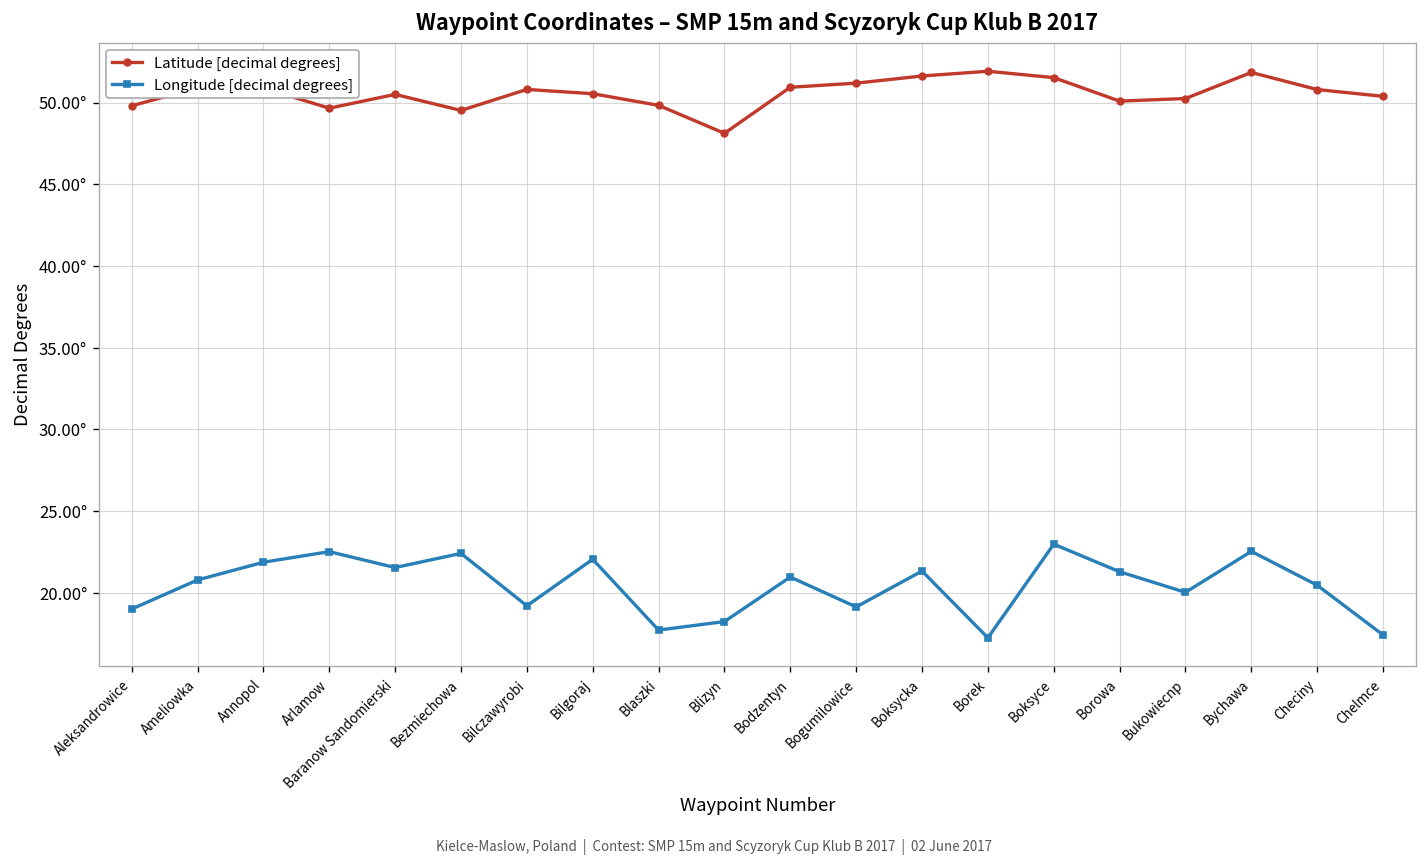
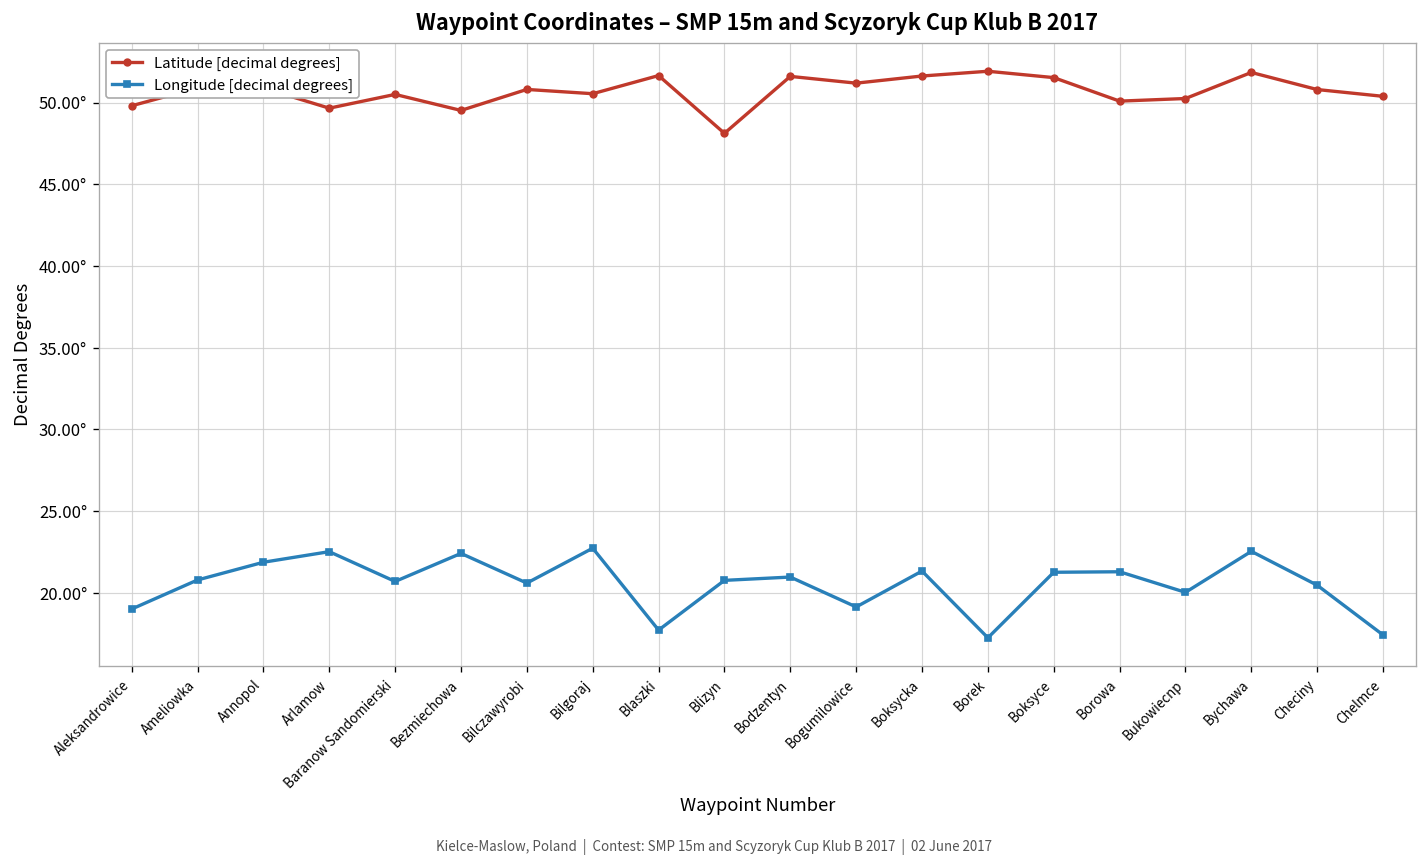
Longitude [decimal degrees], Baranow Sandomierski: 21.5° -> 20.7°
Longitude [decimal degrees], Bilczawyrobi: 19.2° -> 20.6°
Longitude [decimal degrees], Bilgoraj: 22.0° -> 22.7°
Latitude [decimal degrees], Blaszki: 49.8° -> 51.7°
Longitude [decimal degrees], Blizyn: 18.2° -> 20.8°
Latitude [decimal degrees], Bodzentyn: 50.9° -> 51.6°
Longitude [decimal degrees], Boksyce: 23.0° -> 21.3°
